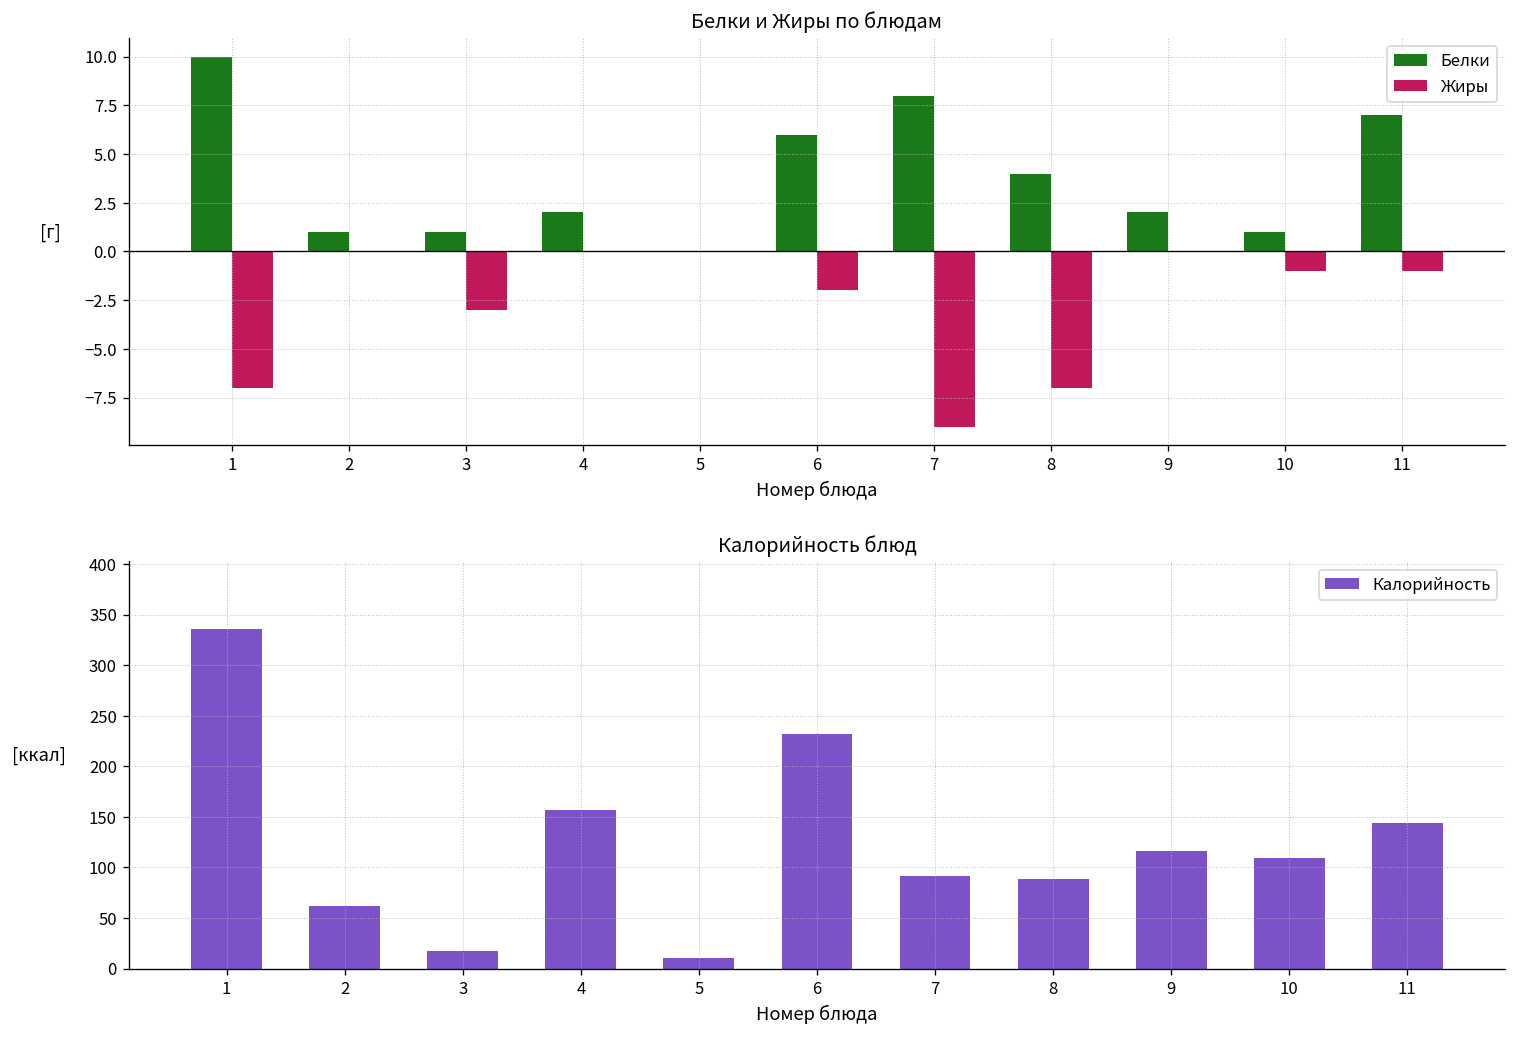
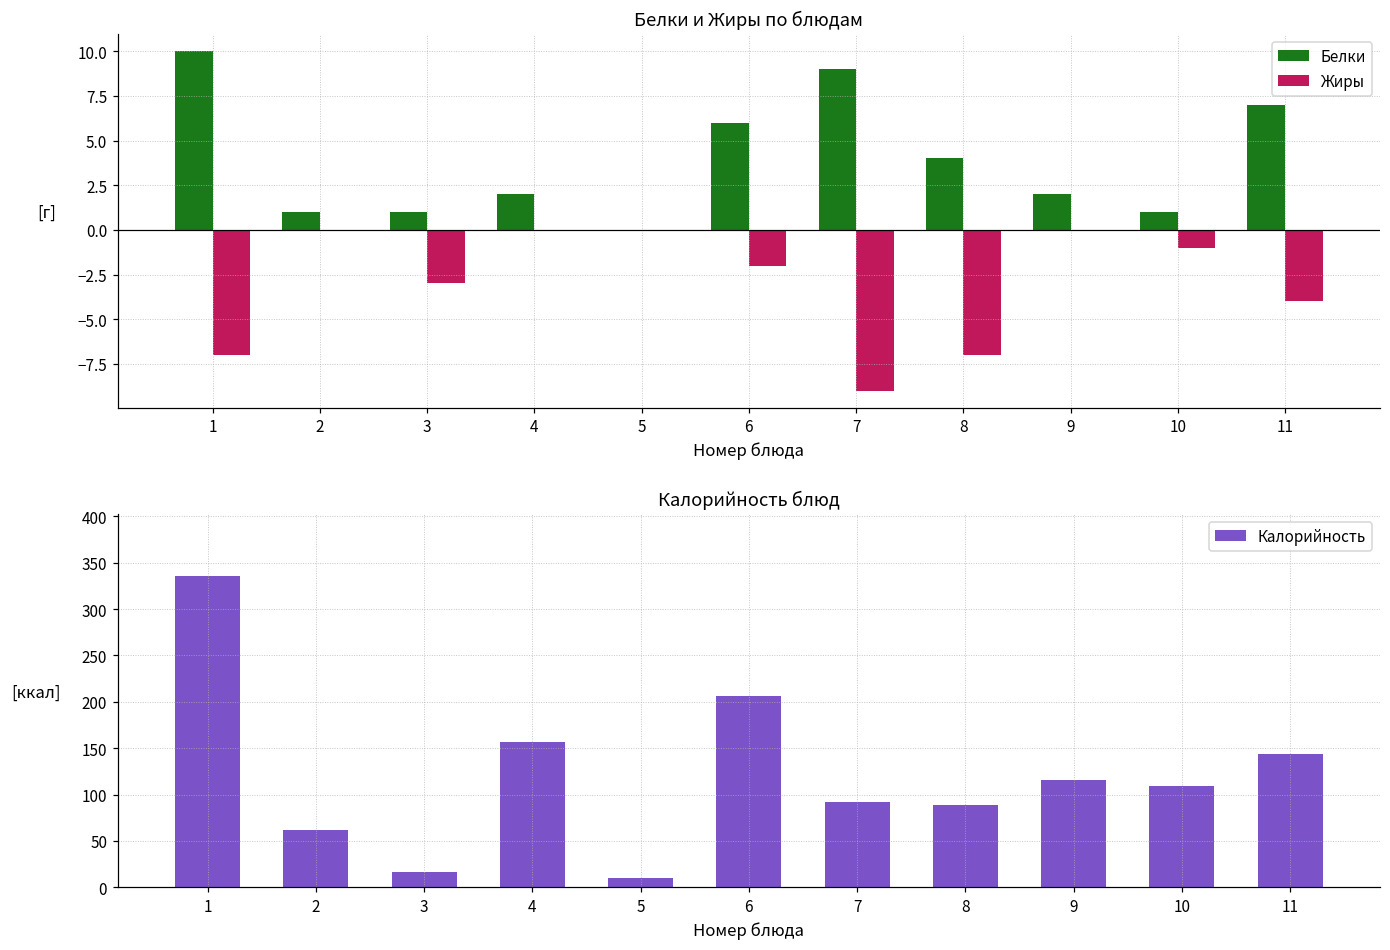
Белки и Жиры по блюдам, Белки, 7: 8 -> 9
Белки и Жиры по блюдам, Жиры, 11: -1.0 -> -4.0
Калорийность блюд, 6: 230 -> 210
